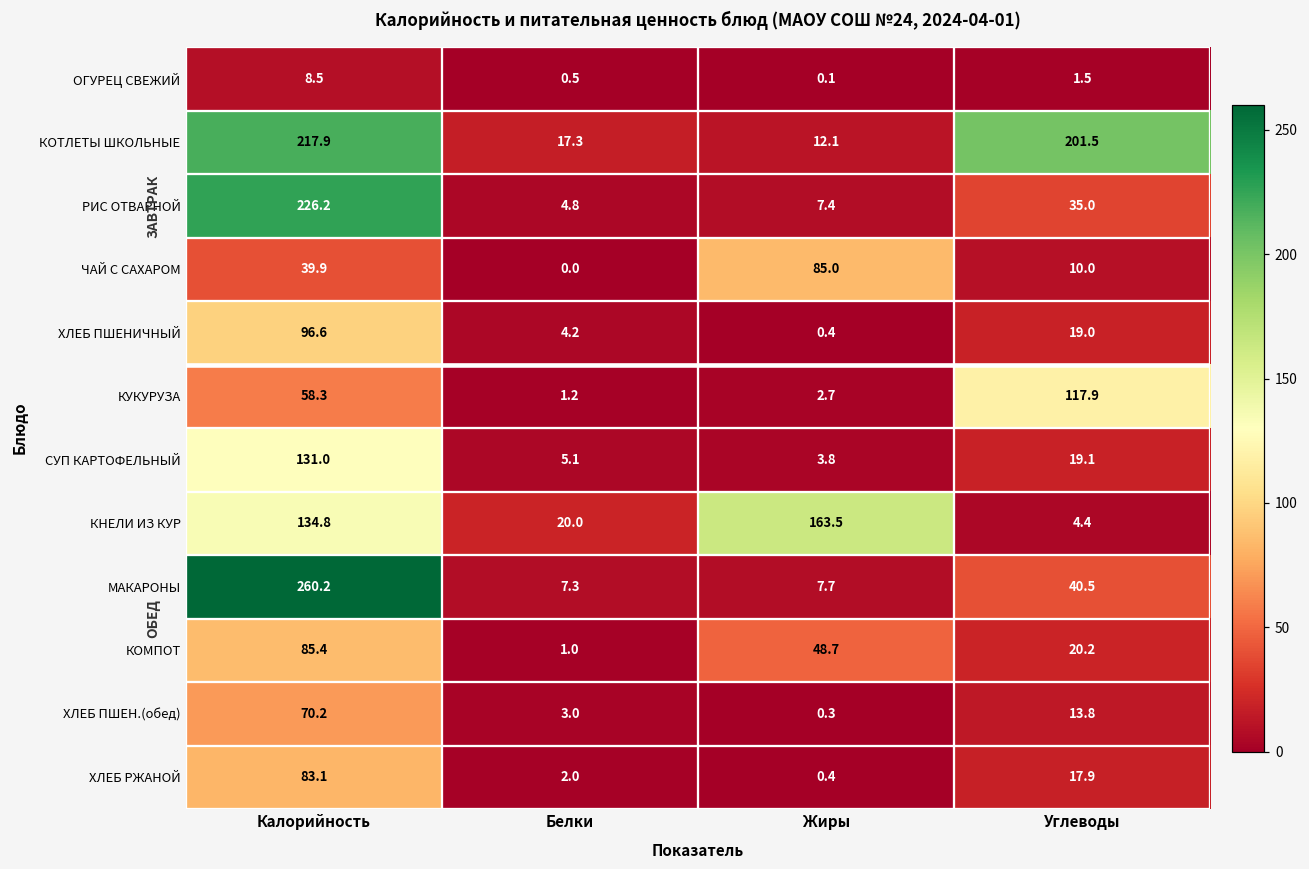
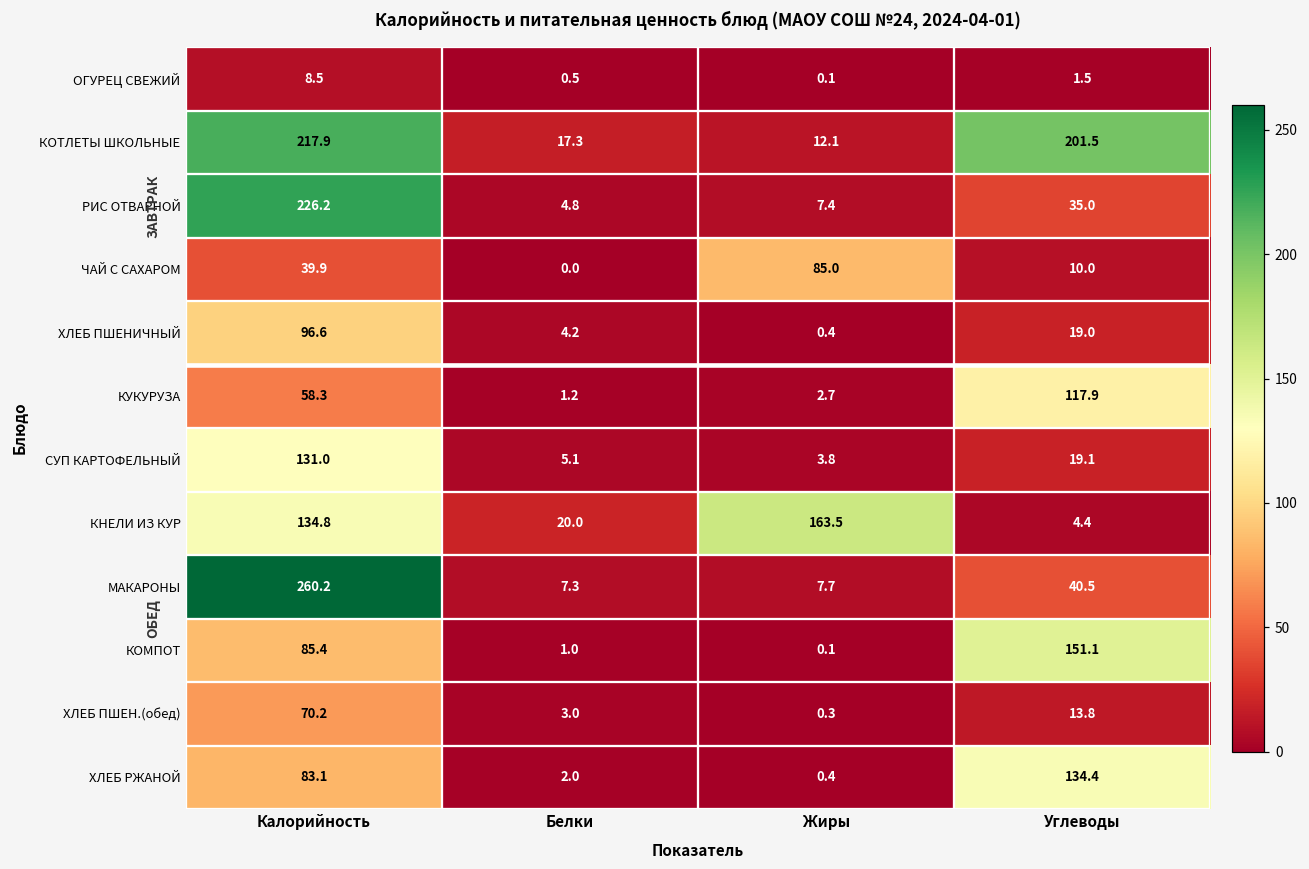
КОМПОТ, Жиры: 48.7 -> 0.1
КОМПОТ, Углеводы: 20.2 -> 151.1
ХЛЕБ РЖАНОЙ, Углеводы: 17.9 -> 134.4
